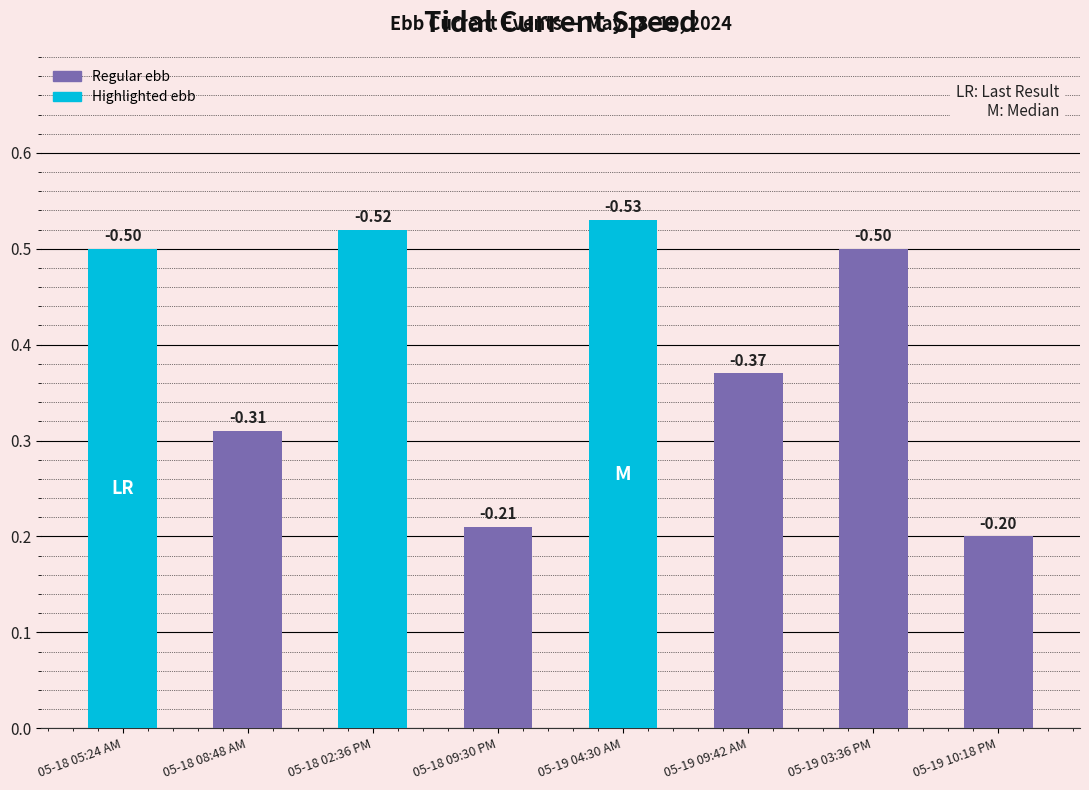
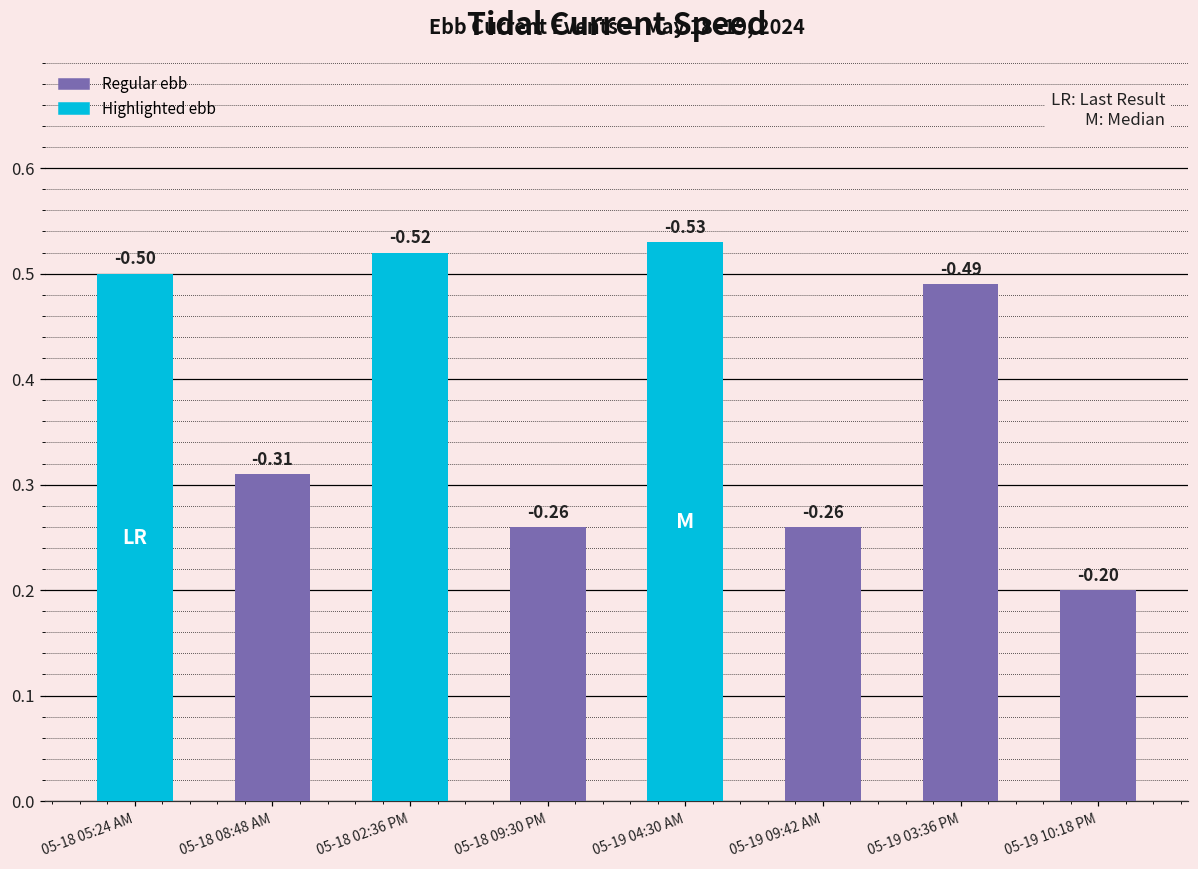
05-18 09:30 PM: -0.21 -> -0.26
05-19 09:42 AM: -0.37 -> -0.26
05-19 03:36 PM: -0.50 -> -0.49
